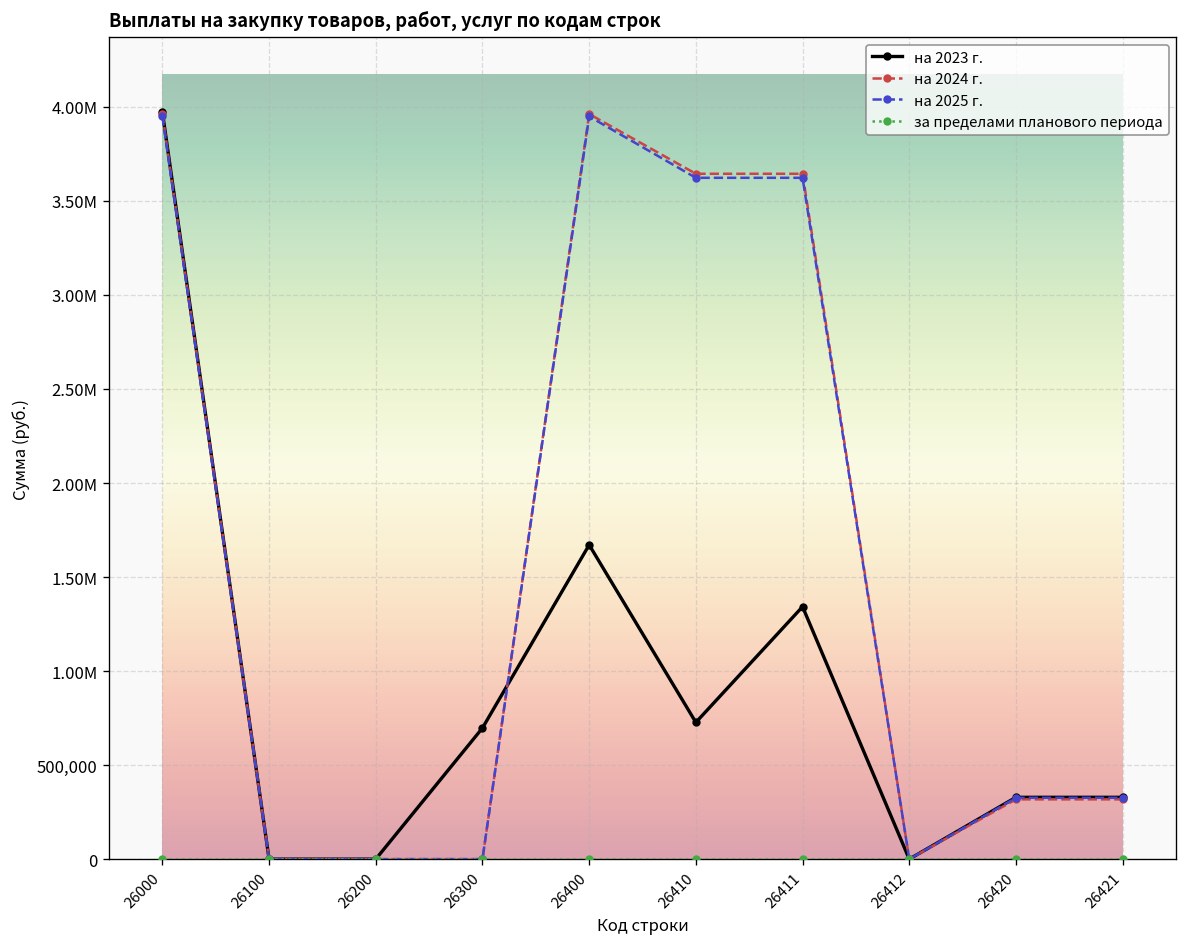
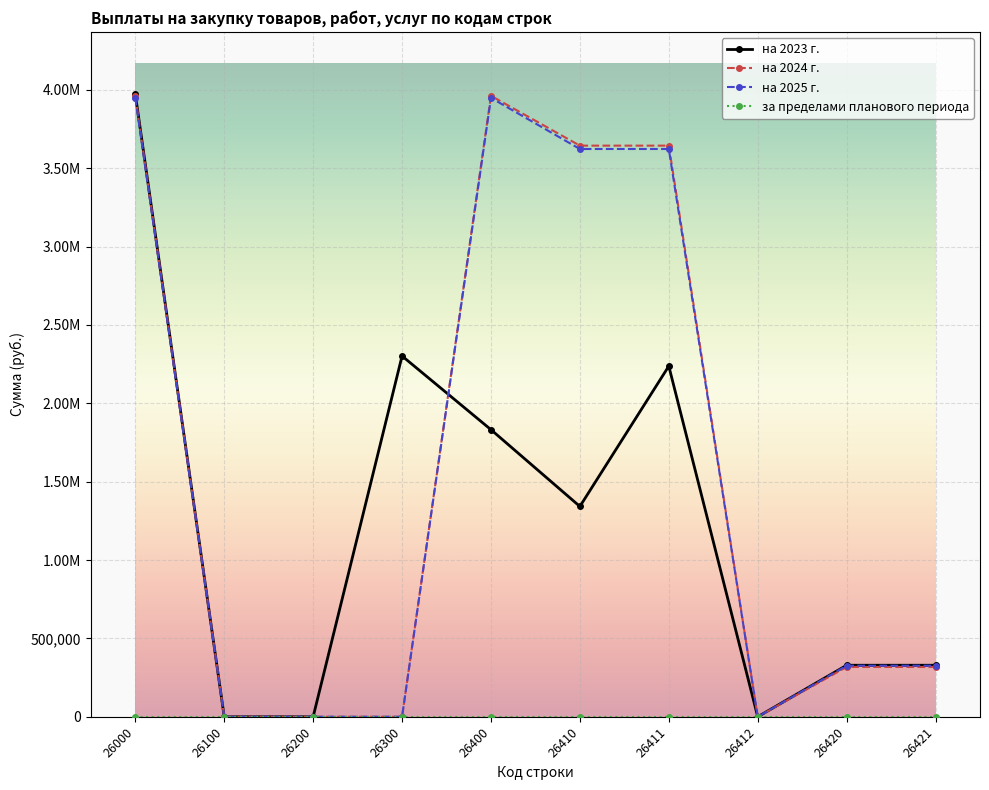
на 2023 г., 26300: 700,000 -> 2,300,000
на 2023 г., 26400: 1,670,000 -> 1,830,000
на 2023 г., 26410: 730,000 -> 1,340,000
на 2023 г., 26411: 1,340,000 -> 2,240,000
